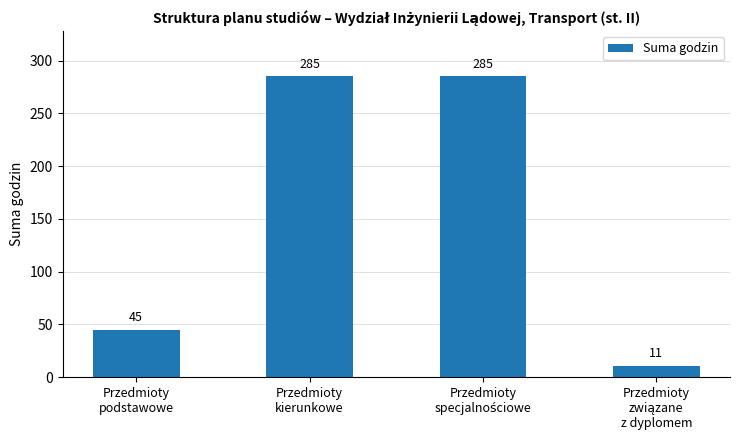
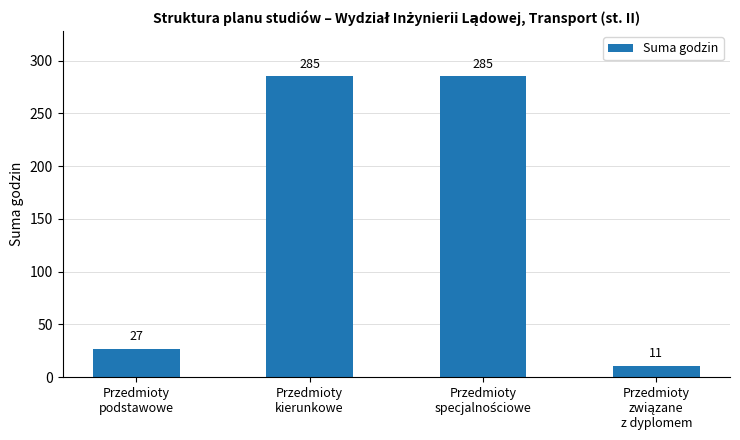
Przedmioty podstawowe: 45 -> 27
